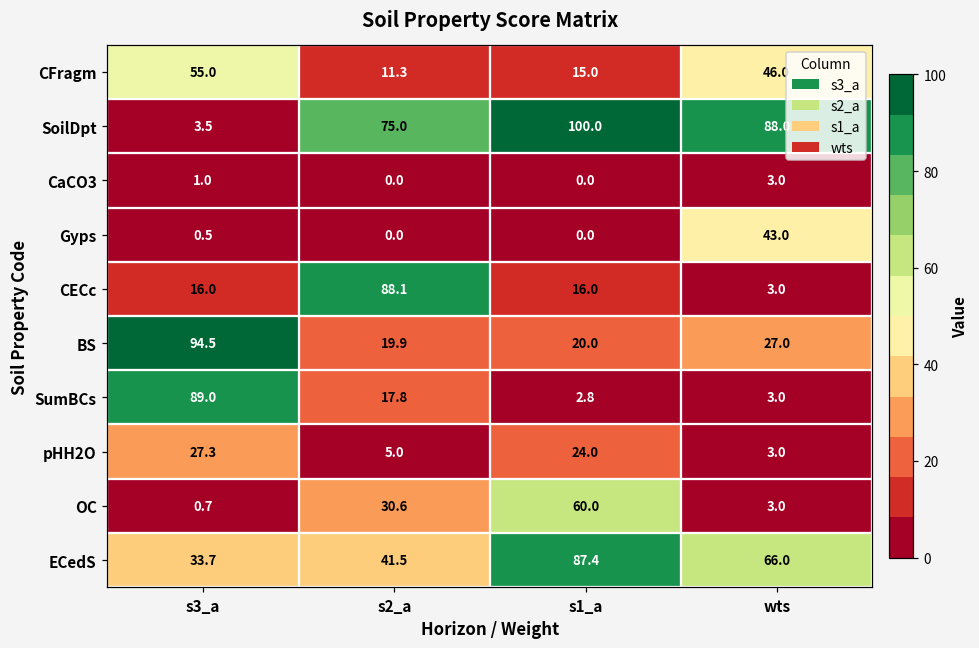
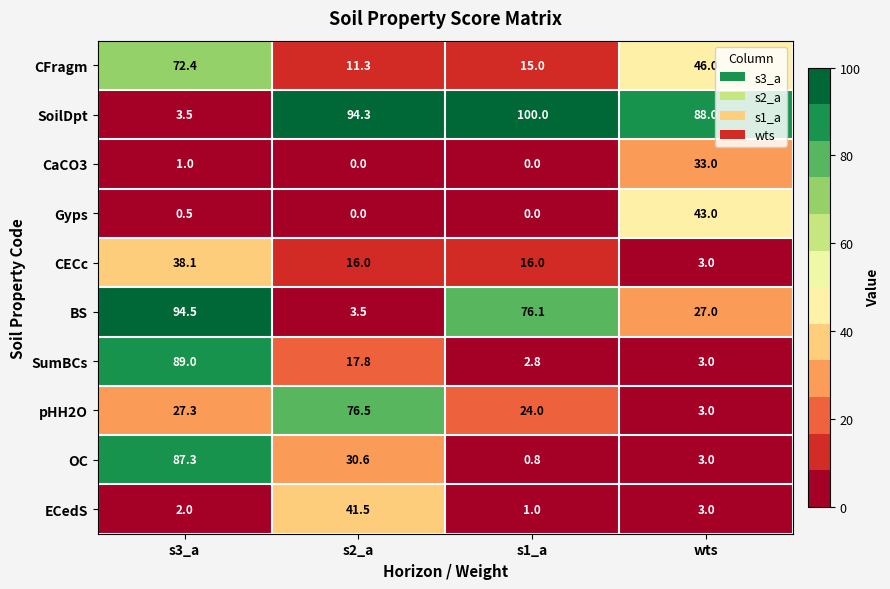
CFragm, s3_a: 55.0 -> 72.4
SoilDpt, s2_a: 75.0 -> 94.3
CaCO3, wts: 3.0 -> 33.0
CECc, s3_a: 16.0 -> 38.1
CECc, s2_a: 88.1 -> 16.0
BS, s2_a: 19.9 -> 3.5
BS, s1_a: 20.0 -> 76.1
pHH2O, s2_a: 5.0 -> 76.5
OC, s3_a: 0.7 -> 87.3
OC, s1_a: 60.0 -> 0.8
ECedS, s3_a: 33.7 -> 2.0
ECedS, s1_a: 87.4 -> 1.0
ECedS, wts: 66.0 -> 3.0
